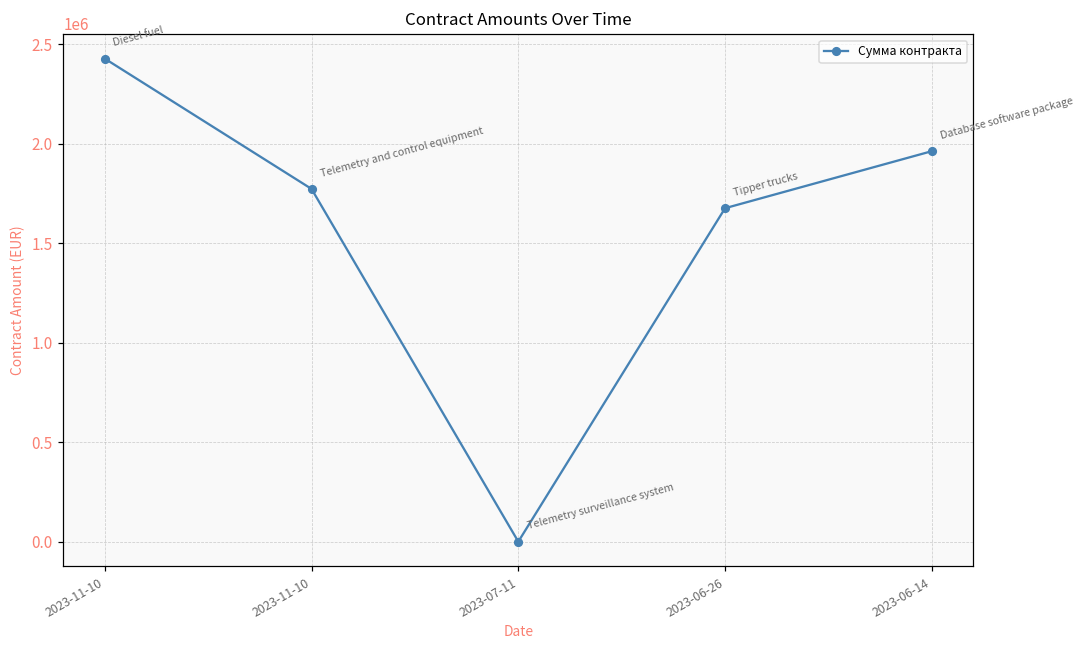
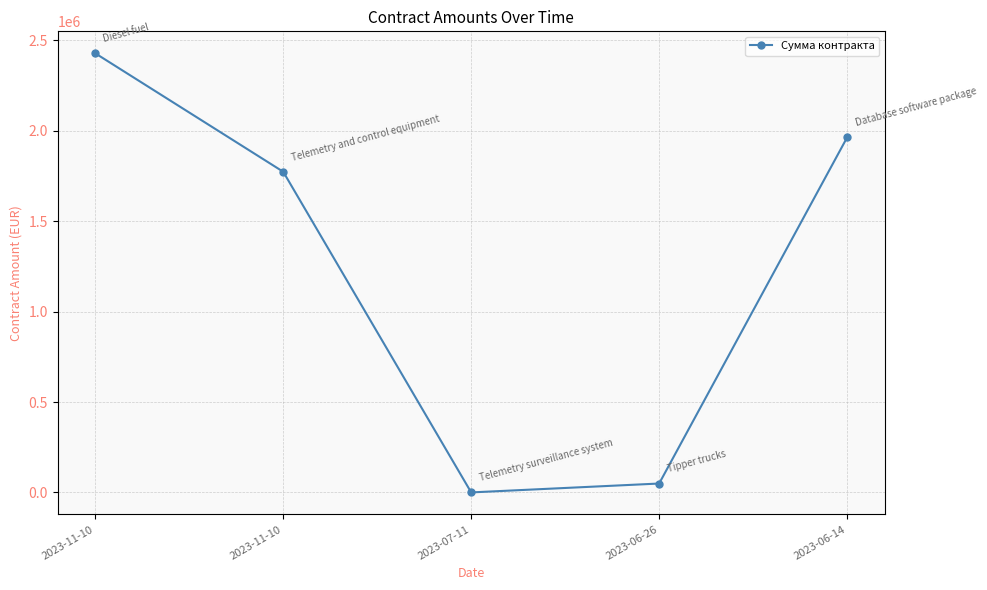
2023-06-26: 1680000 -> 50000
